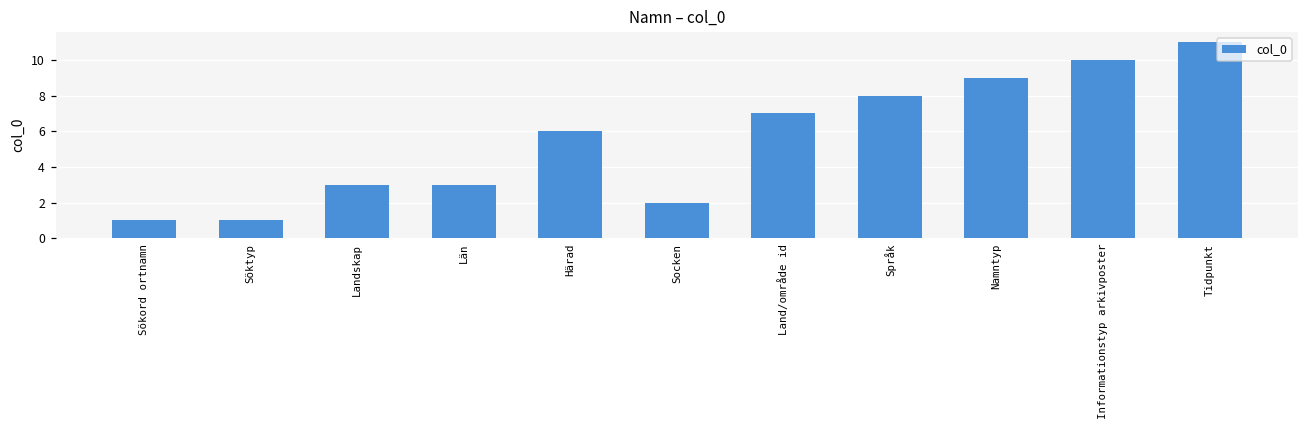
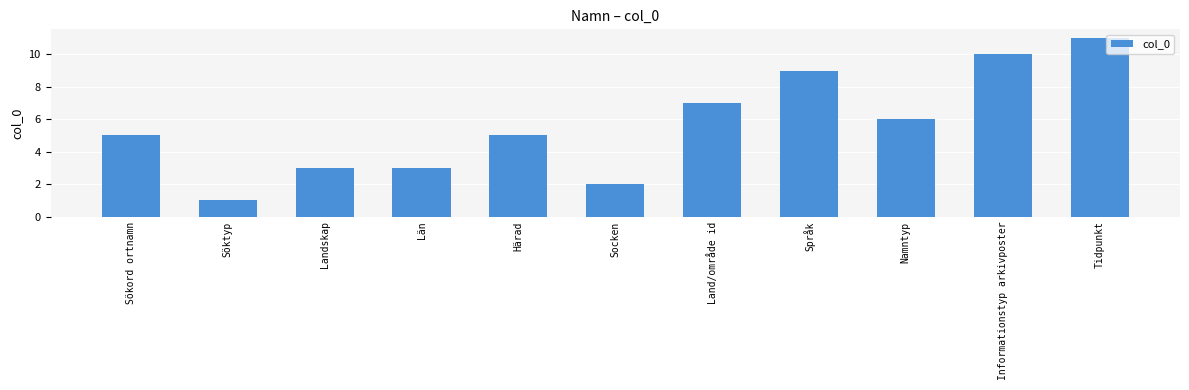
Sökord ortnamn: 1 -> 5
Härad: 6 -> 5
Språk: 8 -> 9
Namntyp: 9 -> 6
